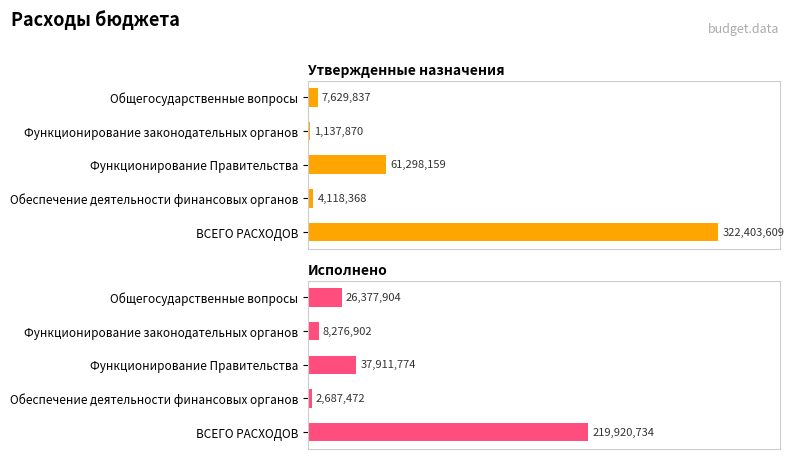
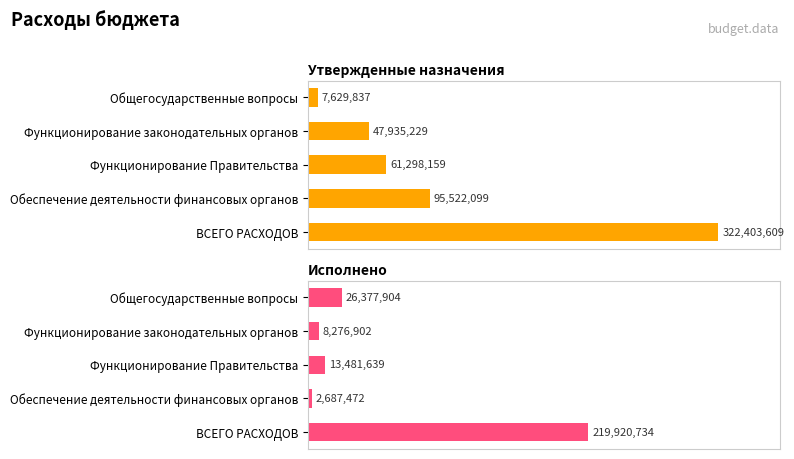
Утвержденные назначения, Функционирование законодательных органов: 1,137,870 -> 47,935,229
Утвержденные назначения, Обеспечение деятельности финансовых органов: 4,118,368 -> 95,522,099
Исполнено, Функционирование Правительства: 37,911,774 -> 13,481,639
